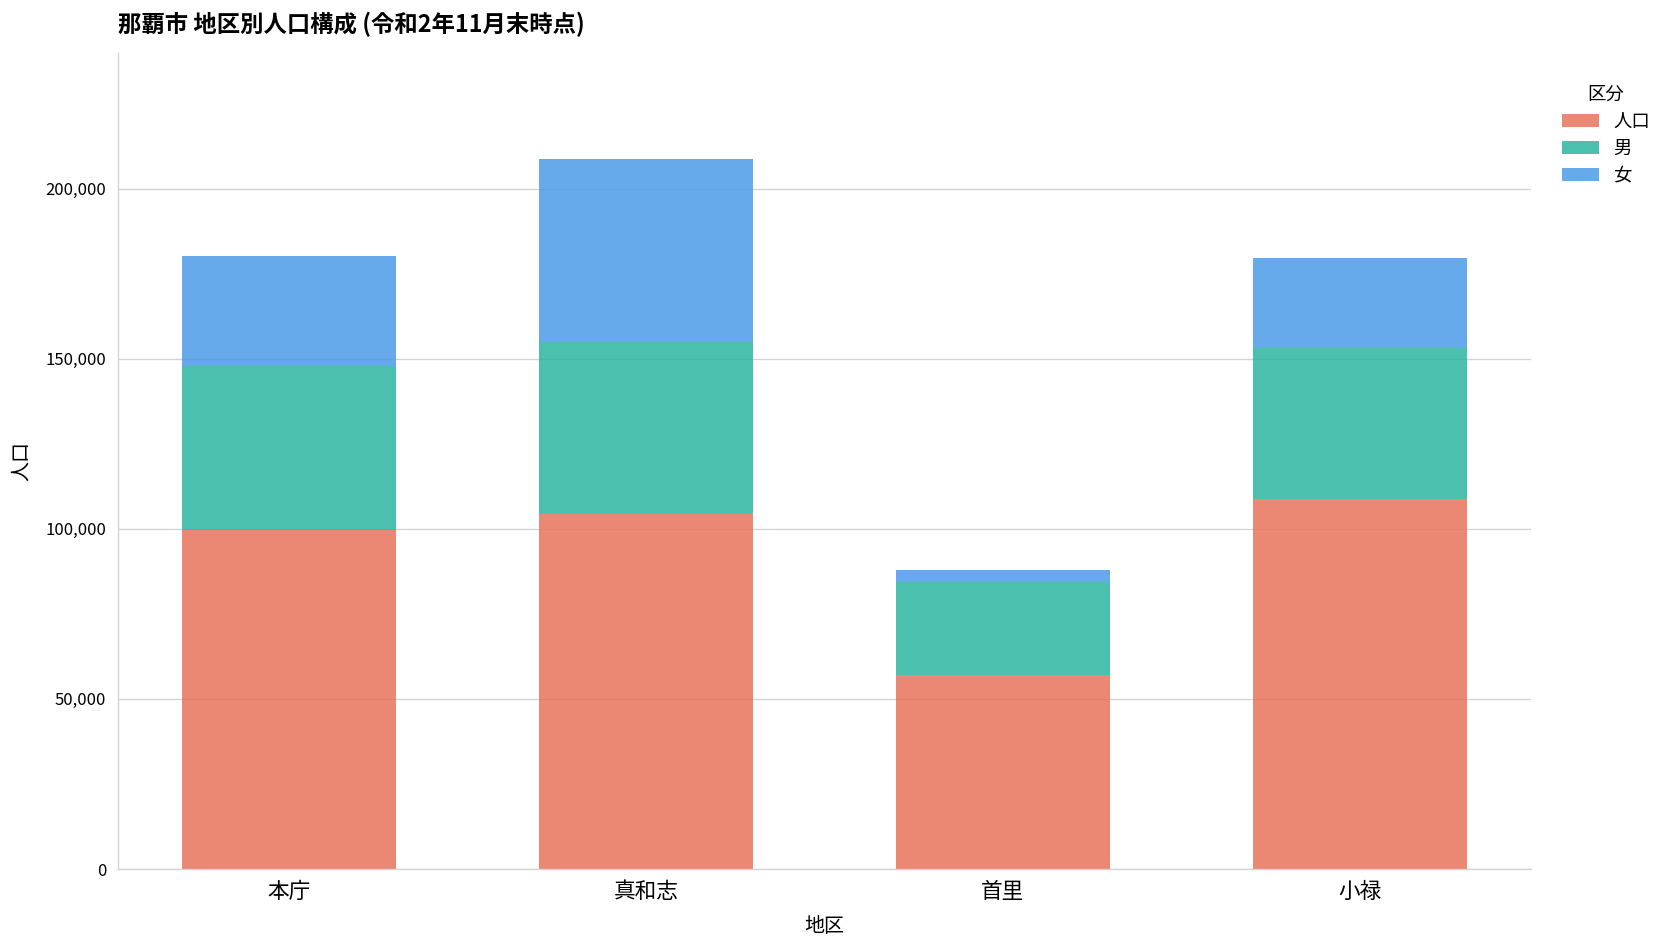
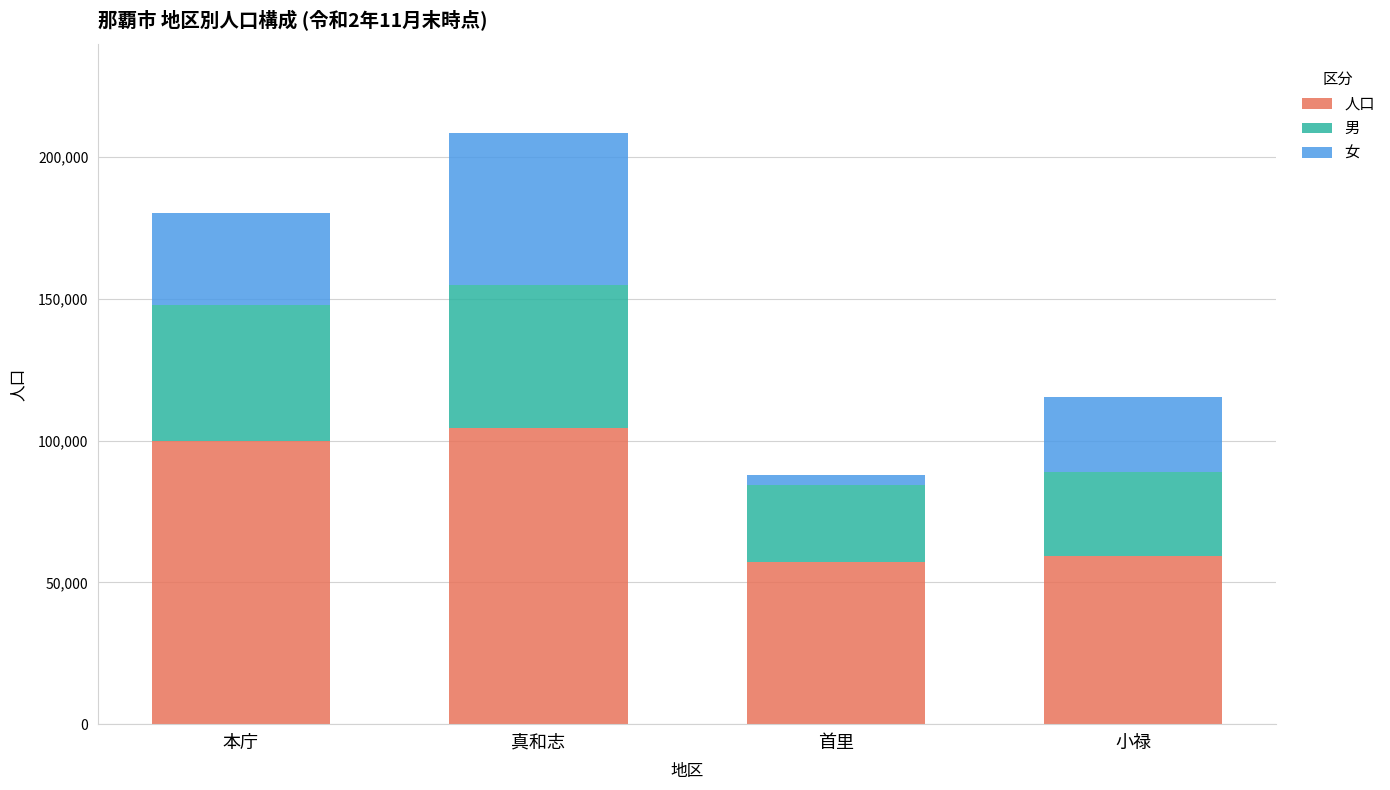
人口, 小禄: 109,000 -> 59,000
男, 小禄: 44,000 -> 30,000
